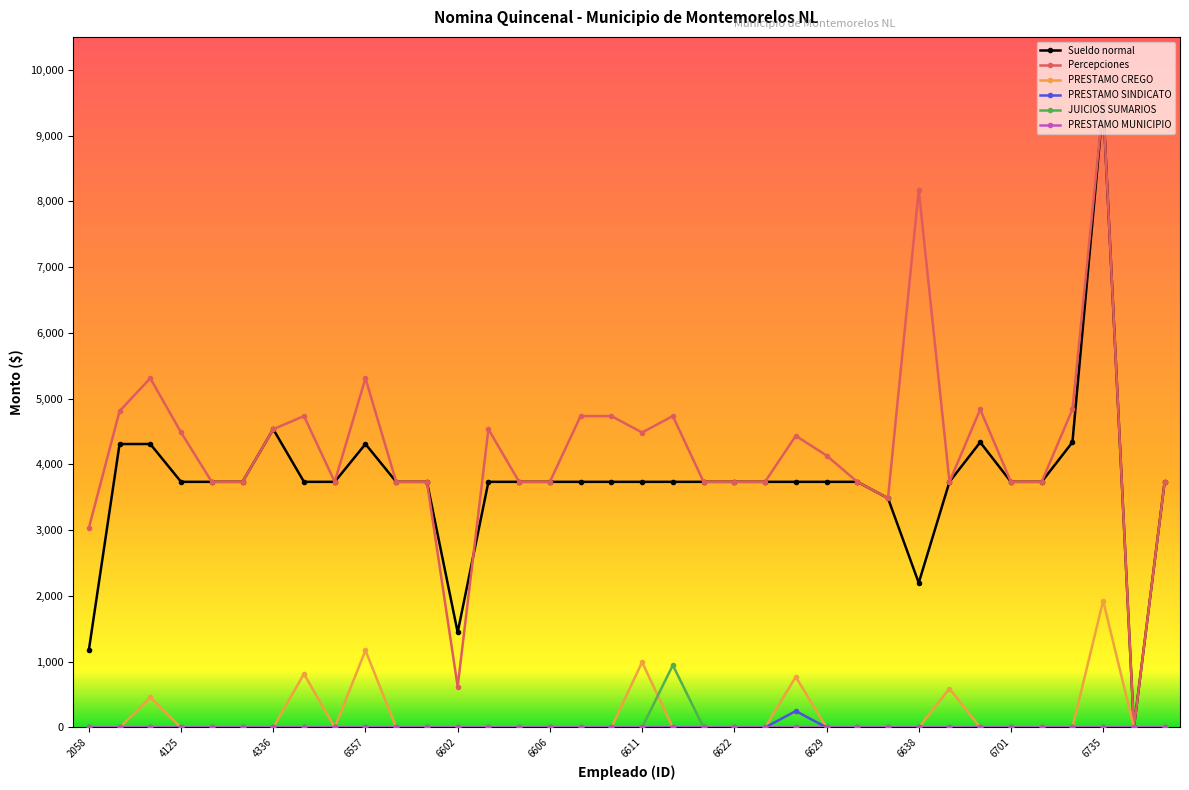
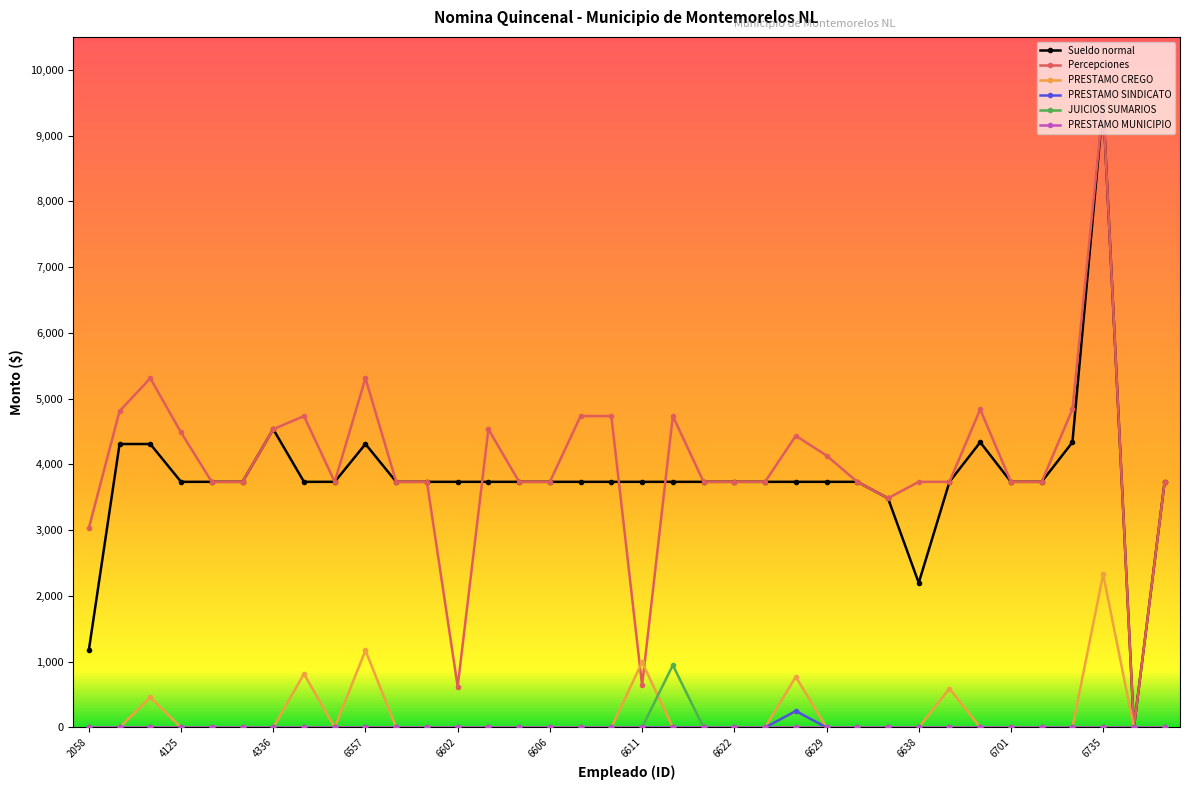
Sueldo normal, 6602: 1,400 -> 3,700
Percepciones, 6611: 4,500 -> 600
Percepciones, 6638: 8,200 -> 3,700
PRESTAMO CREGO, 6735: 1,900 -> 2,300
